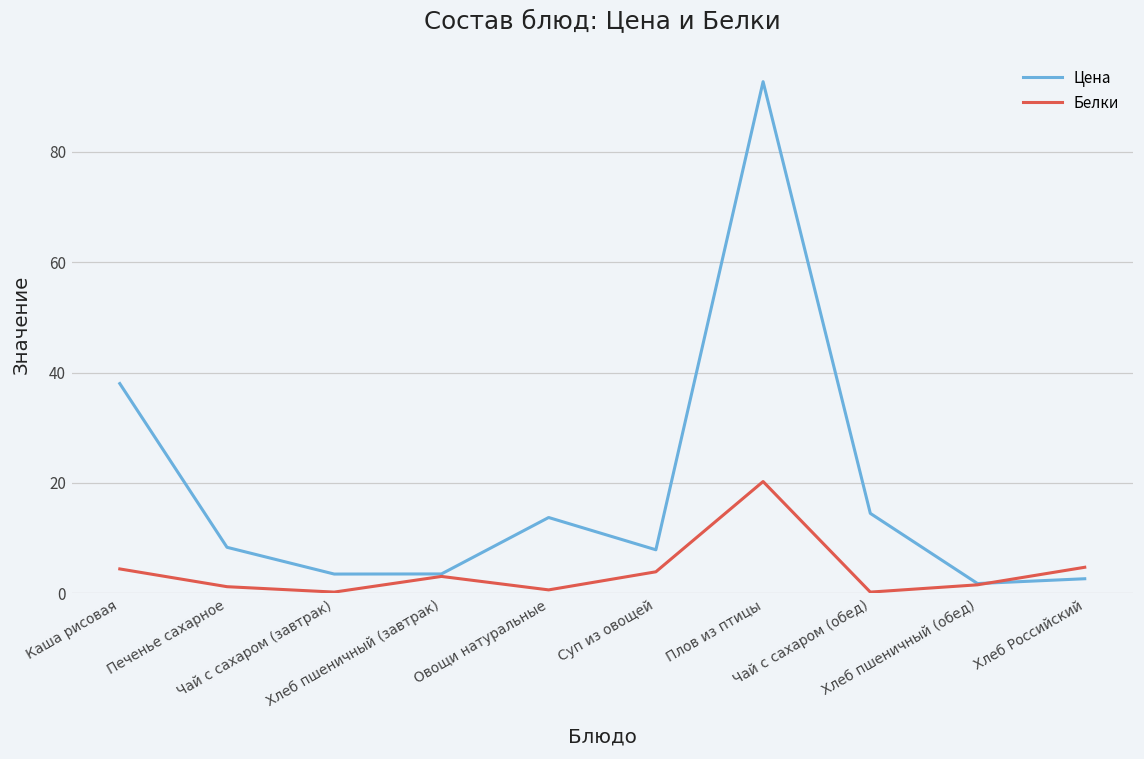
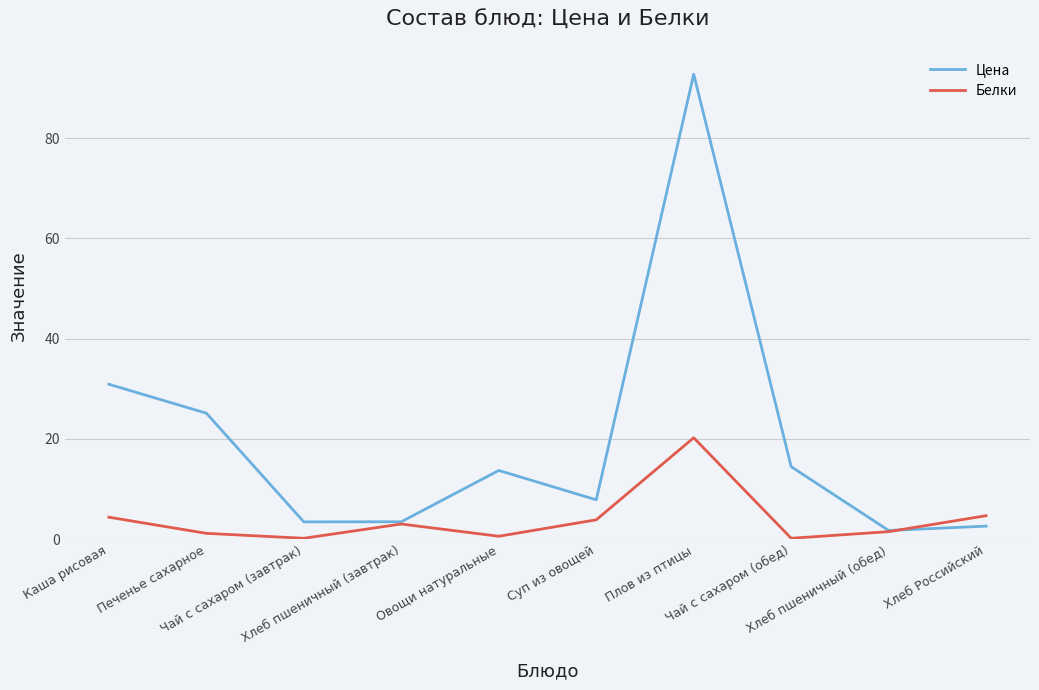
Цена, Каша рисовая: 38 -> 31
Цена, Печенье сахарное: 8 -> 25
